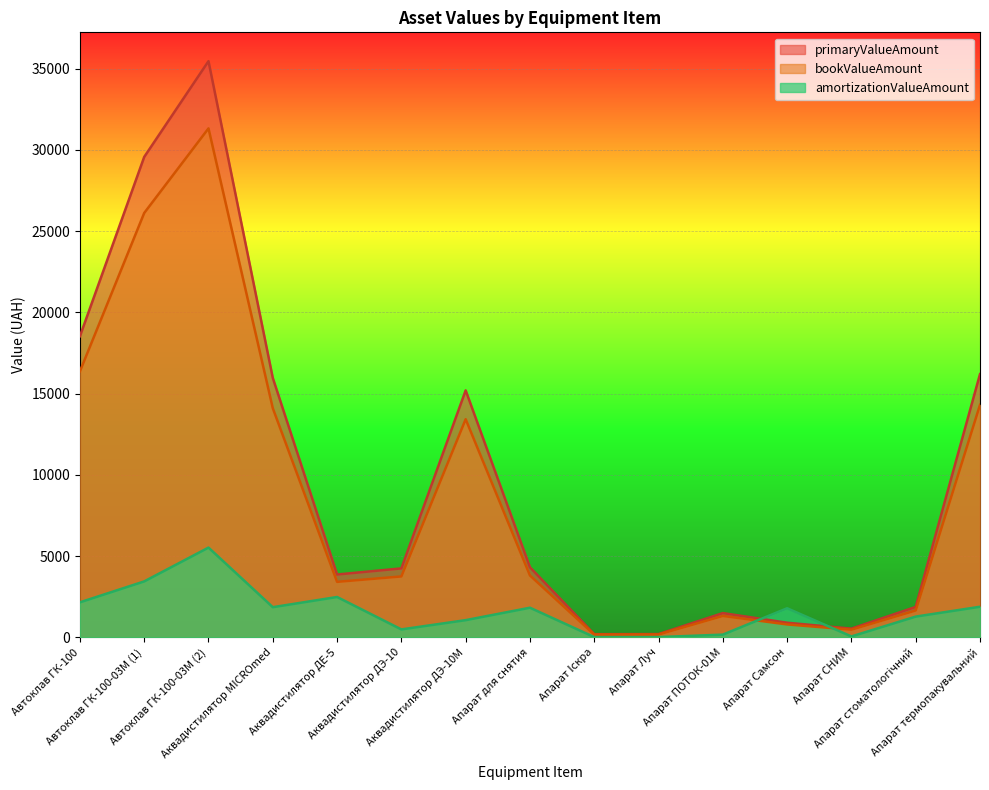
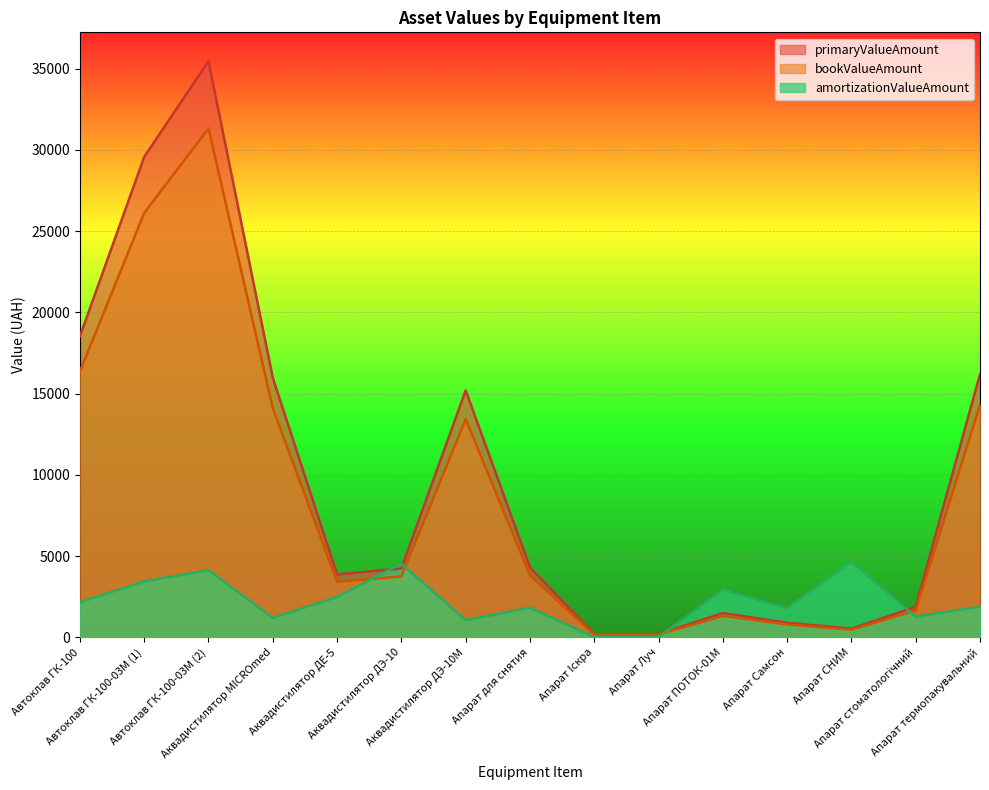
amortizationValueAmount, Автоклав ГК-100-03М (2): 5500 -> 4100
amortizationValueAmount, Аквадистилятор MICROmed: 1900 -> 1200
amortizationValueAmount, Аквадистилятор ДЭ-10: 500 -> 4500
amortizationValueAmount, Апарат ПОТОК-01М: 200 -> 2900
amortizationValueAmount, Апарат СНИМ: 100 -> 4600
